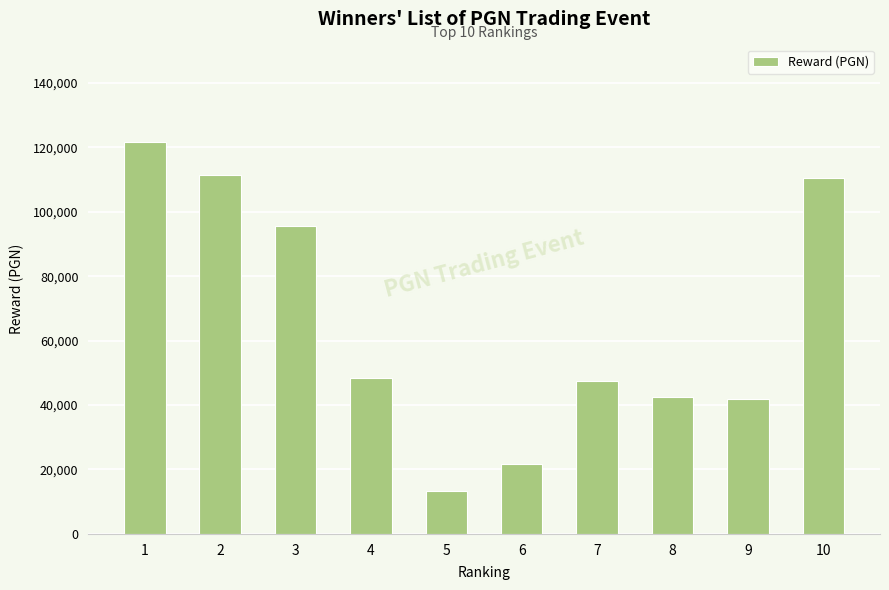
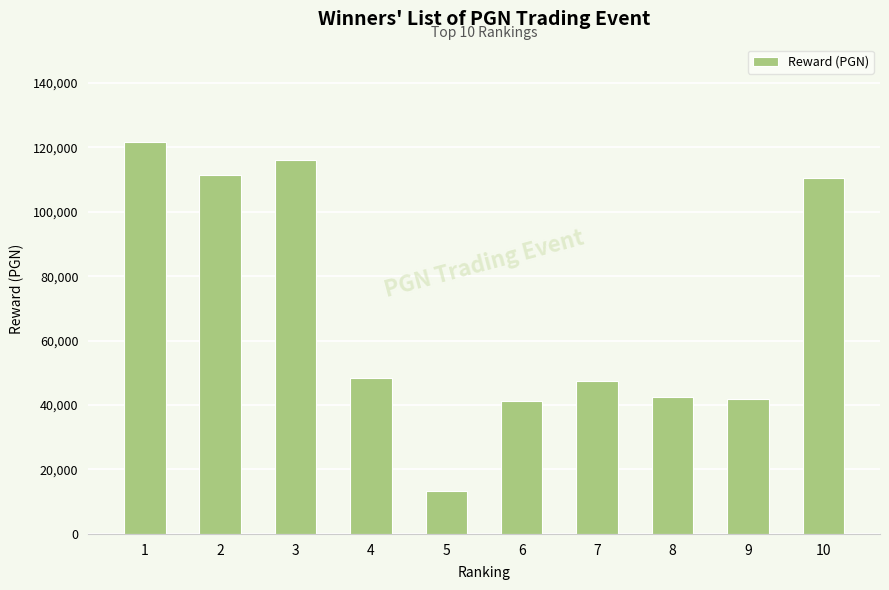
3: 96,000 -> 116,000
6: 22,000 -> 41,000
